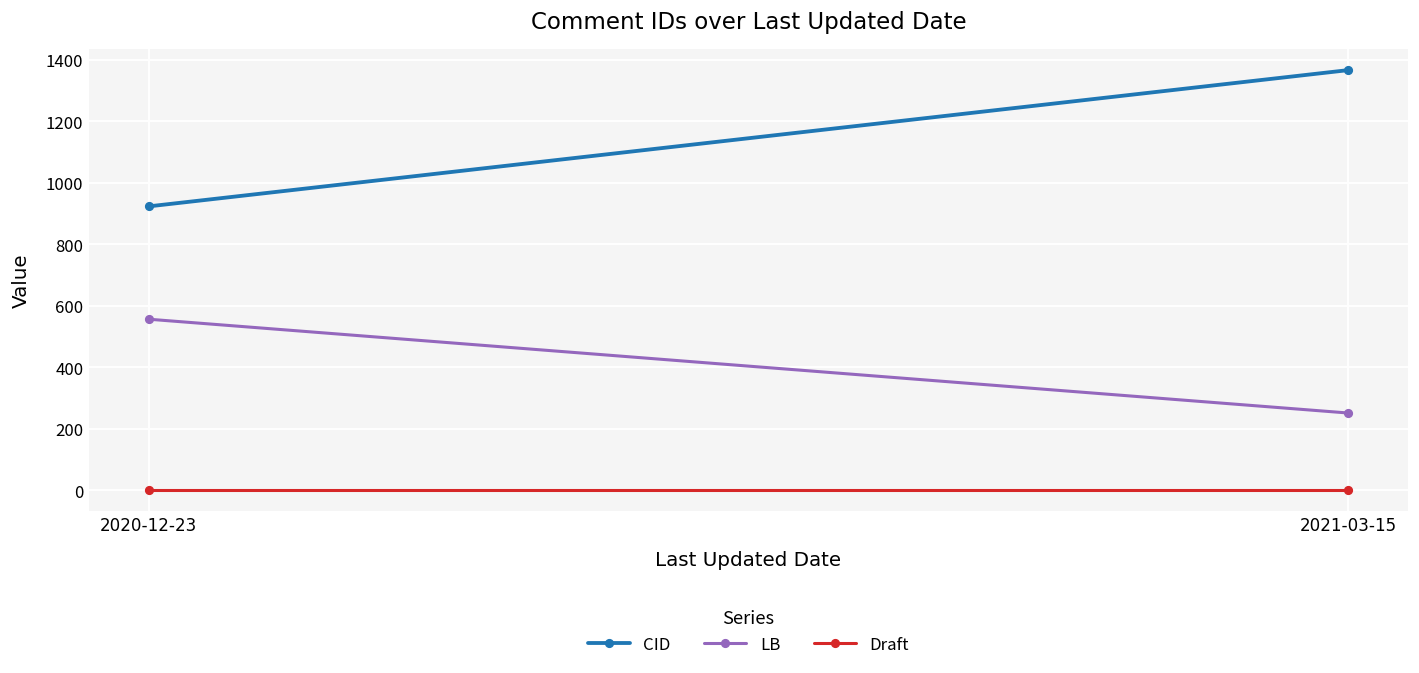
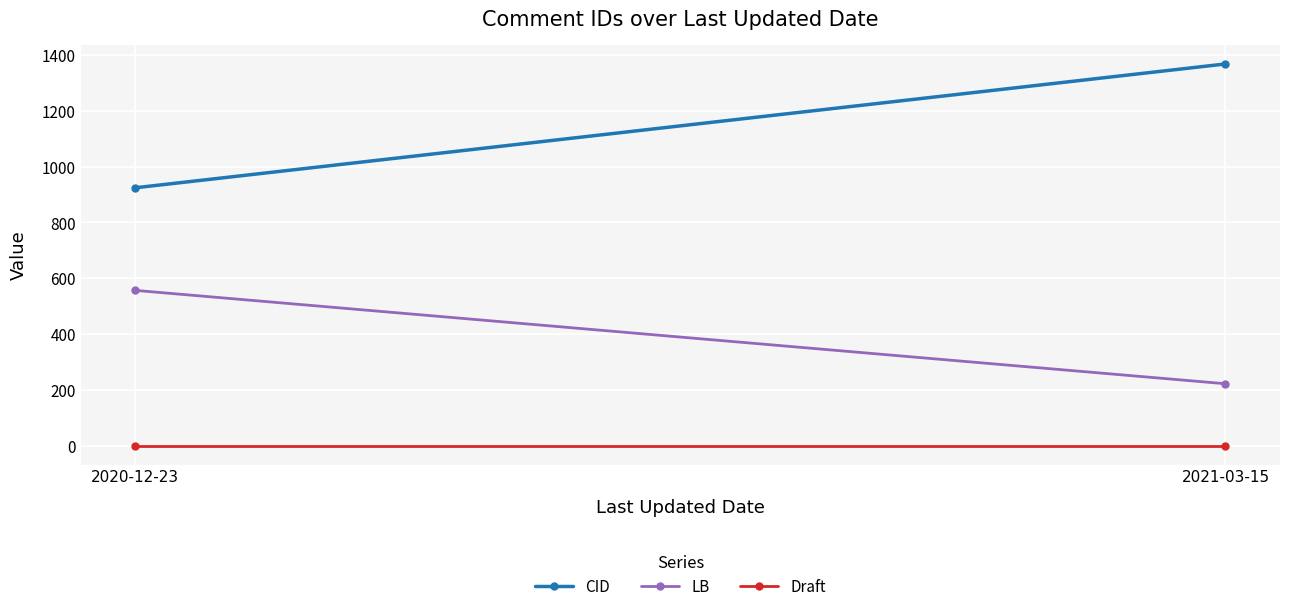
LB, 2021-03-15: 250 -> 220
